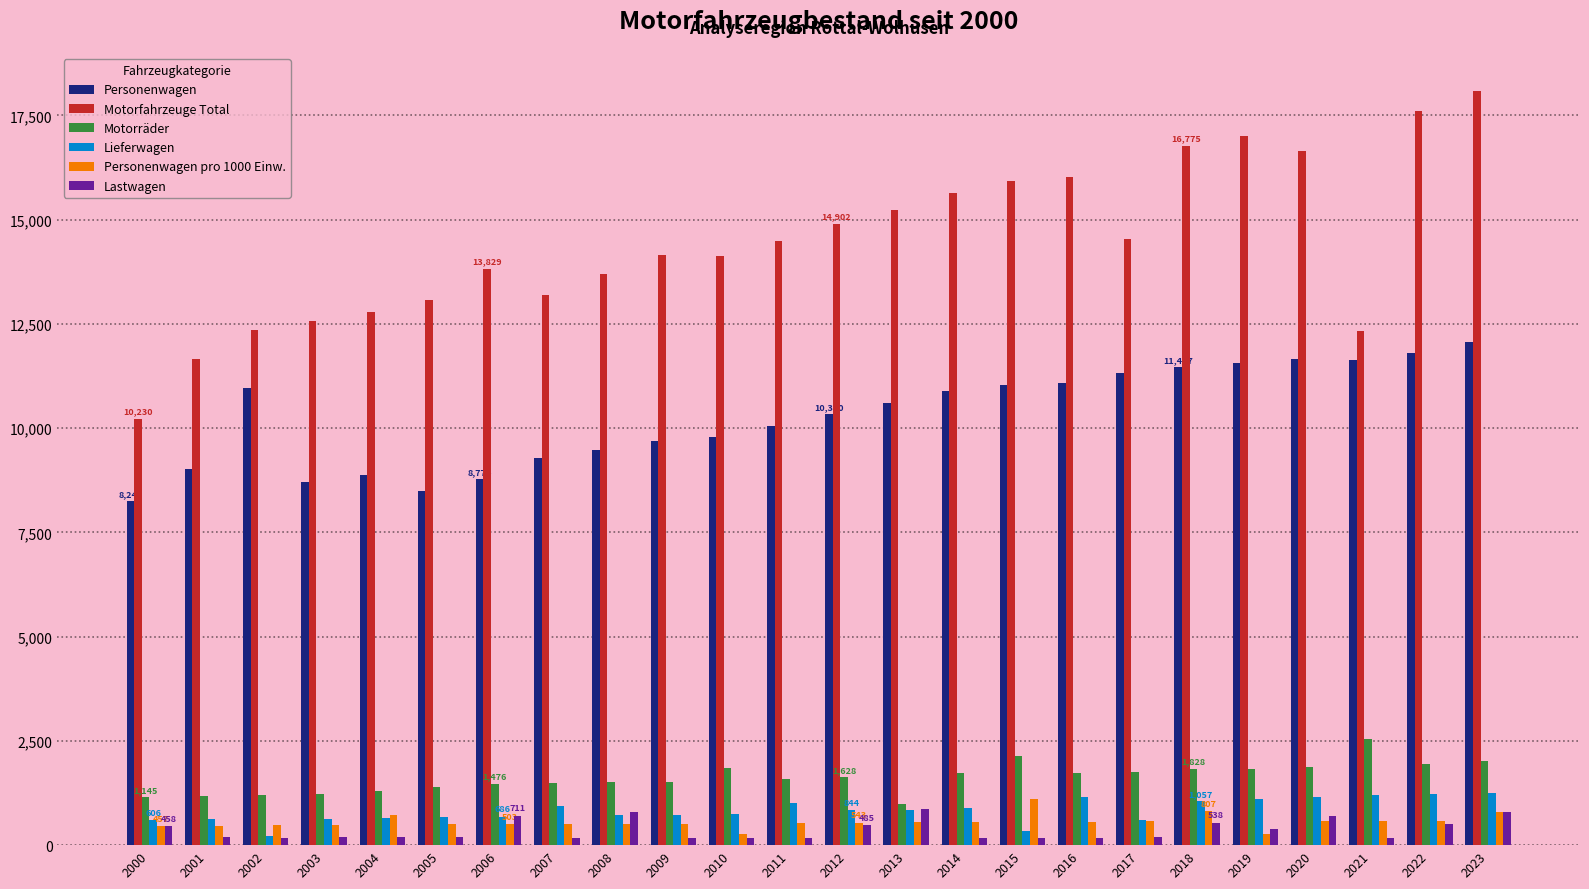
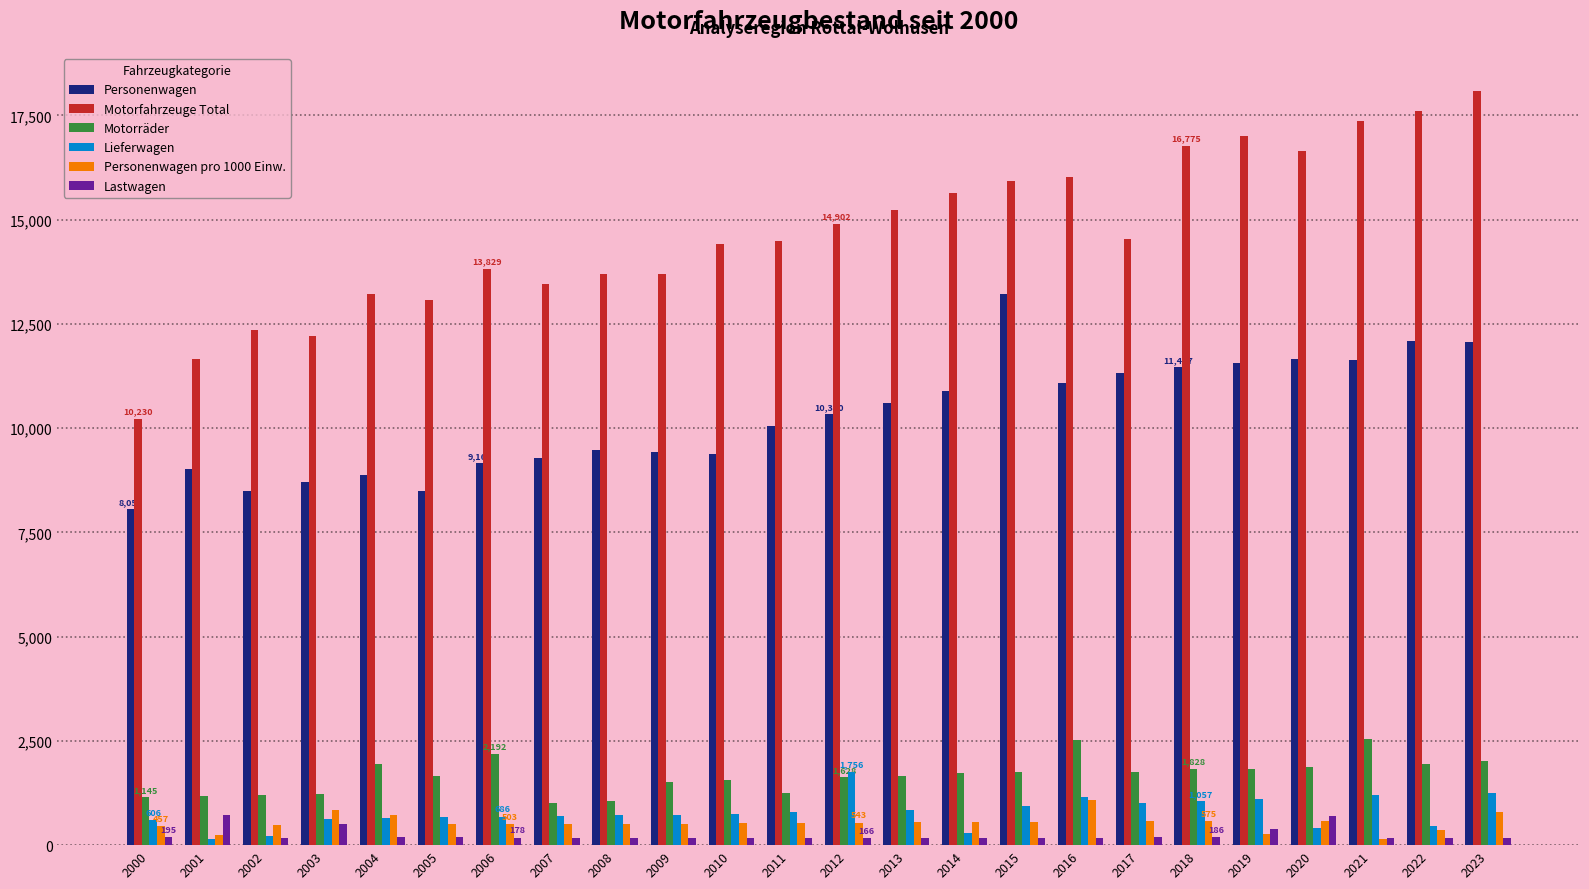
Personenwagen, 2000: 8,246 -> 8,051
Lastwagen, 2000: 458 -> 195
Lieferwagen, 2001: 600 -> 200
Personenwagen pro 1000 Einw., 2001: 500 -> 300
Lastwagen, 2001: 200 -> 700
Personenwagen, 2002: 11,000 -> 8,500
Motorfahrzeuge Total, 2003: 12,600 -> 12,200
Personenwagen pro 1000 Einw., 2003: 500 -> 800
Lastwagen, 2003: 200 -> 500
Motorfahrzeuge Total, 2004: 12,800 -> 13,200
Motorräder, 2004: 1,300 -> 1,900
Motorräder, 2005: 1,400 -> 1,700
Personenwagen, 2006: 8,774 -> 9,160
Motorräder, 2006: 1,476 -> 2,192
Lastwagen, 2006: 711 -> 178
Motorfahrzeuge Total, 2007: 13,200 -> 13,500
Motorräder, 2007: 1,500 -> 1,000
Lieferwagen, 2007: 1,000 -> 700
Motorräder, 2008: 1,500 -> 1,100
Lastwagen, 2008: 800 -> 200
Personenwagen, 2009: 9,700 -> 9,400
Motorfahrzeuge Total, 2009: 14,100 -> 13,700
Personenwagen, 2010: 9,800 -> 9,400
Motorfahrzeuge Total, 2010: 14,100 -> 14,400
Motorräder, 2010: 1,900 -> 1,600
Personenwagen pro 1000 Einw., 2010: 300 -> 500
Motorräder, 2011: 1,600 -> 1,300
Lieferwagen, 2011: 1,000 -> 800
Lieferwagen, 2012: 844 -> 1,756
Lastwagen, 2012: 485 -> 166
Motorräder, 2013: 1,000 -> 1,700
Lastwagen, 2013: 900 -> 200
Lieferwagen, 2014: 900 -> 300
Personenwagen, 2015: 11,000 -> 13,200
Motorräder, 2015: 2,100 -> 1,700
Lieferwagen, 2015: 300 -> 900
Personenwagen pro 1000 Einw., 2015: 1,100 -> 600
Motorräder, 2016: 1,700 -> 2,500
Personenwagen pro 1000 Einw., 2016: 600 -> 1,100
Lieferwagen, 2017: 600 -> 1,000
Personenwagen pro 1000 Einw., 2018: 807 -> 575
Lastwagen, 2018: 538 -> 186
Lieferwagen, 2020: 1,100 -> 400
Motorfahrzeuge Total, 2021: 12,300 -> 17,400
Personenwagen pro 1000 Einw., 2021: 600 -> 100
Personenwagen, 2022: 11,800 -> 12,100
Lieferwagen, 2022: 1,200 -> 500
Personenwagen pro 1000 Einw., 2022: 600 -> 400
Lastwagen, 2022: 500 -> 200
Lastwagen, 2023: 800 -> 200
